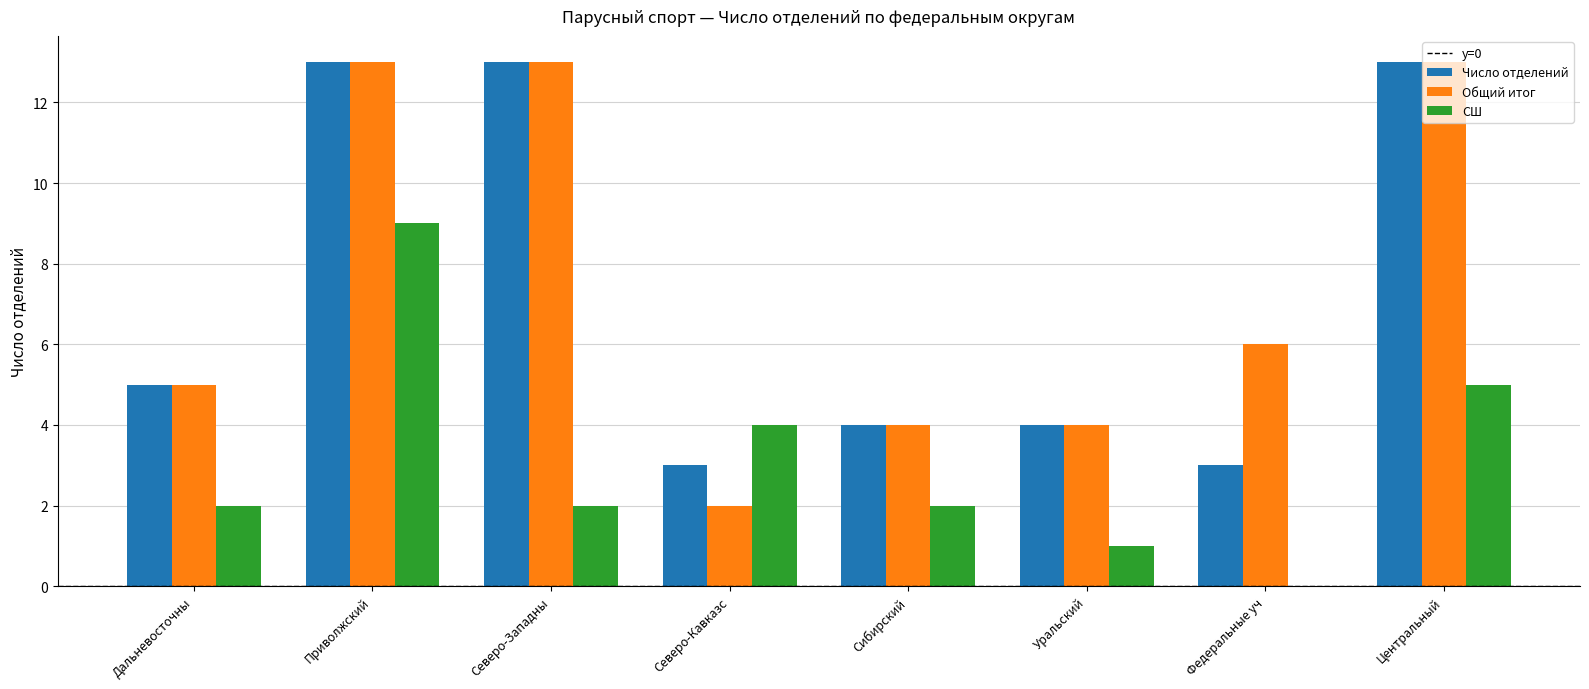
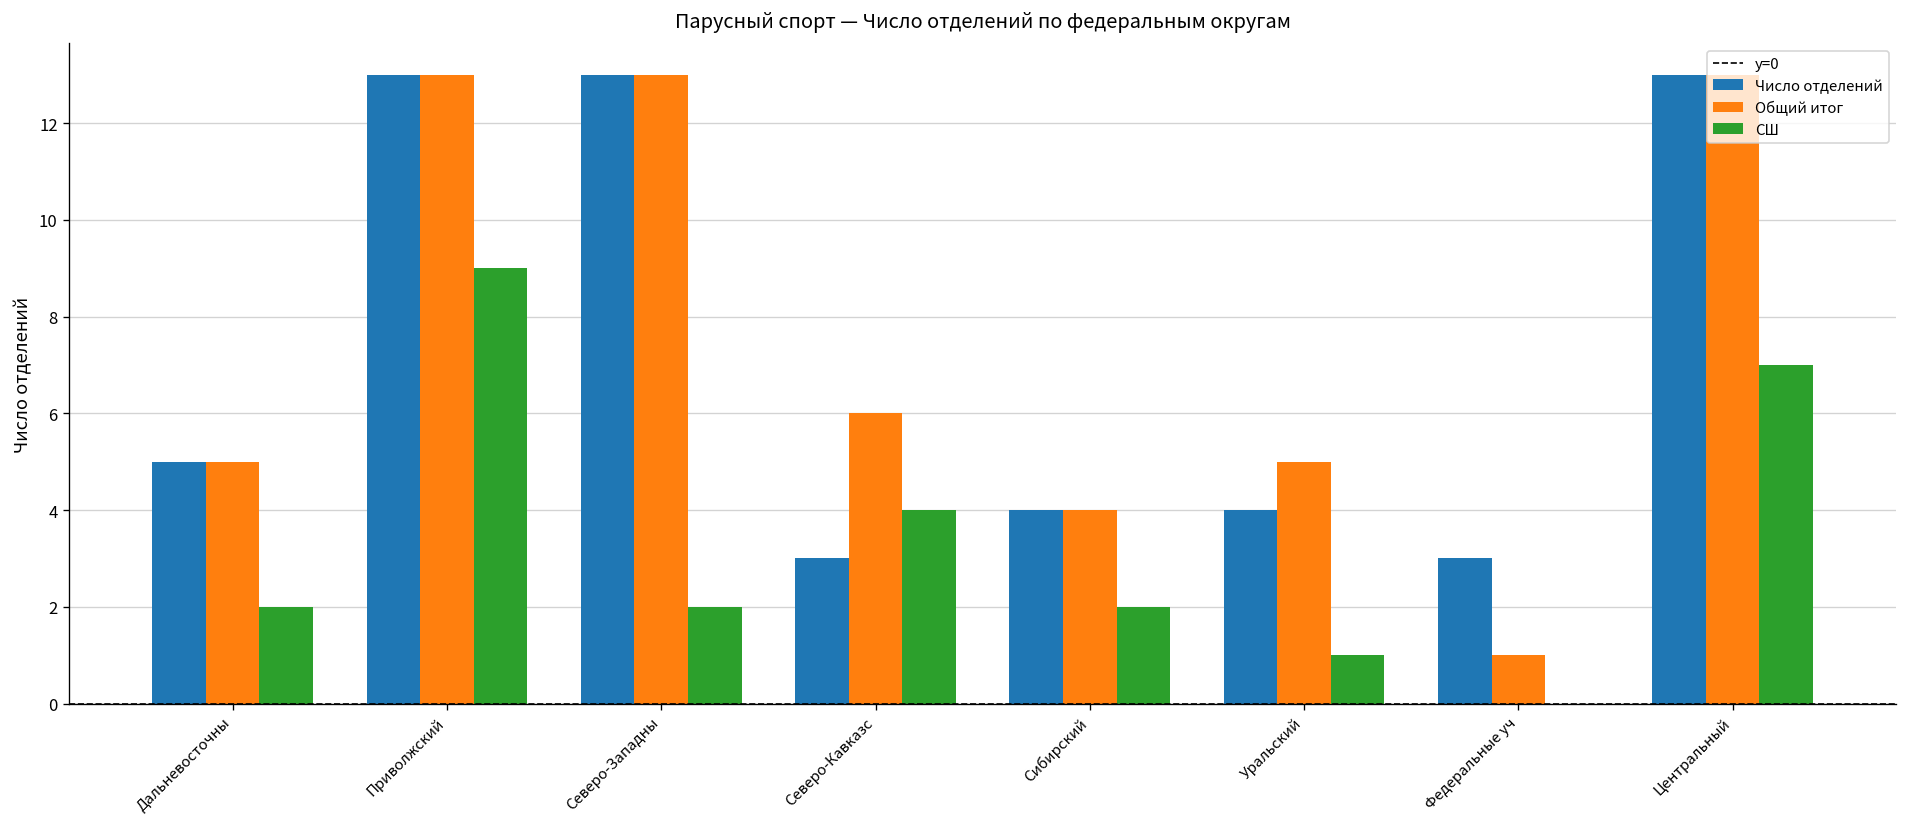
Общий итог, Северо-Кавказс: 2 -> 6
Общий итог, Уральский: 4 -> 5
Общий итог, Федеральные уч: 6 -> 1
СШ, Центральный: 5 -> 7
